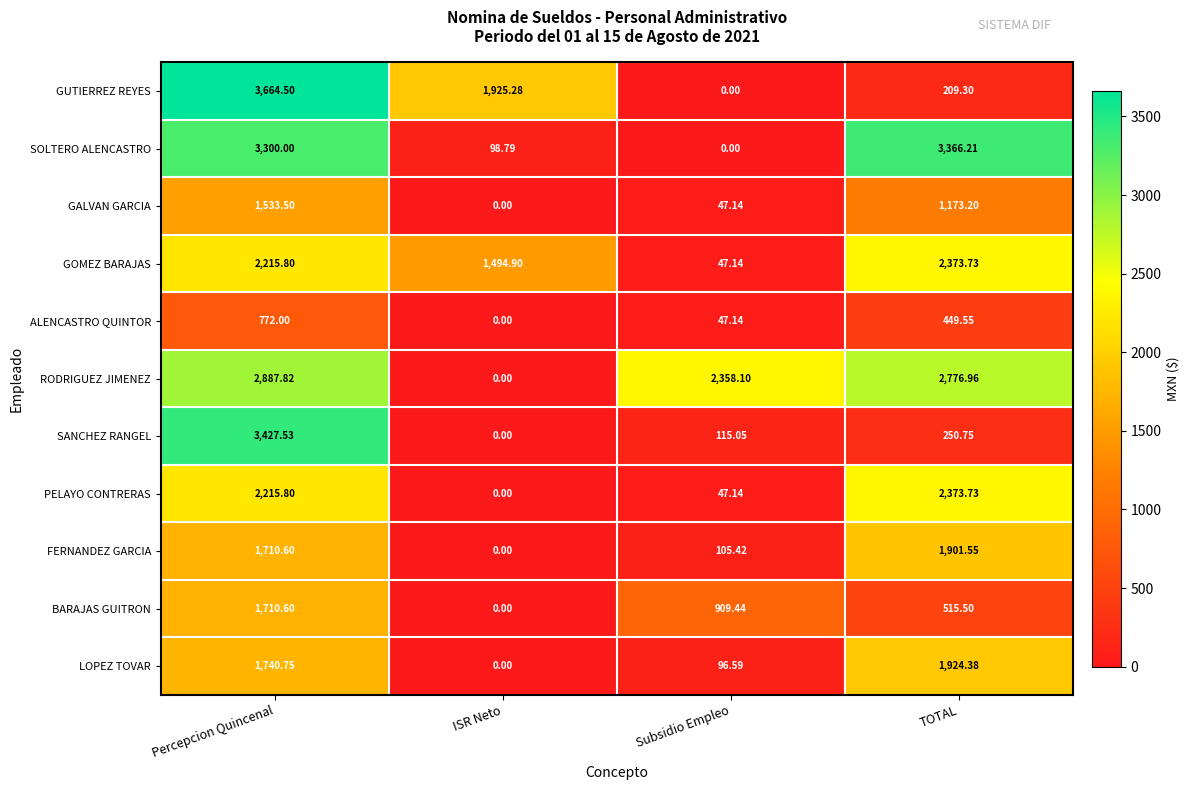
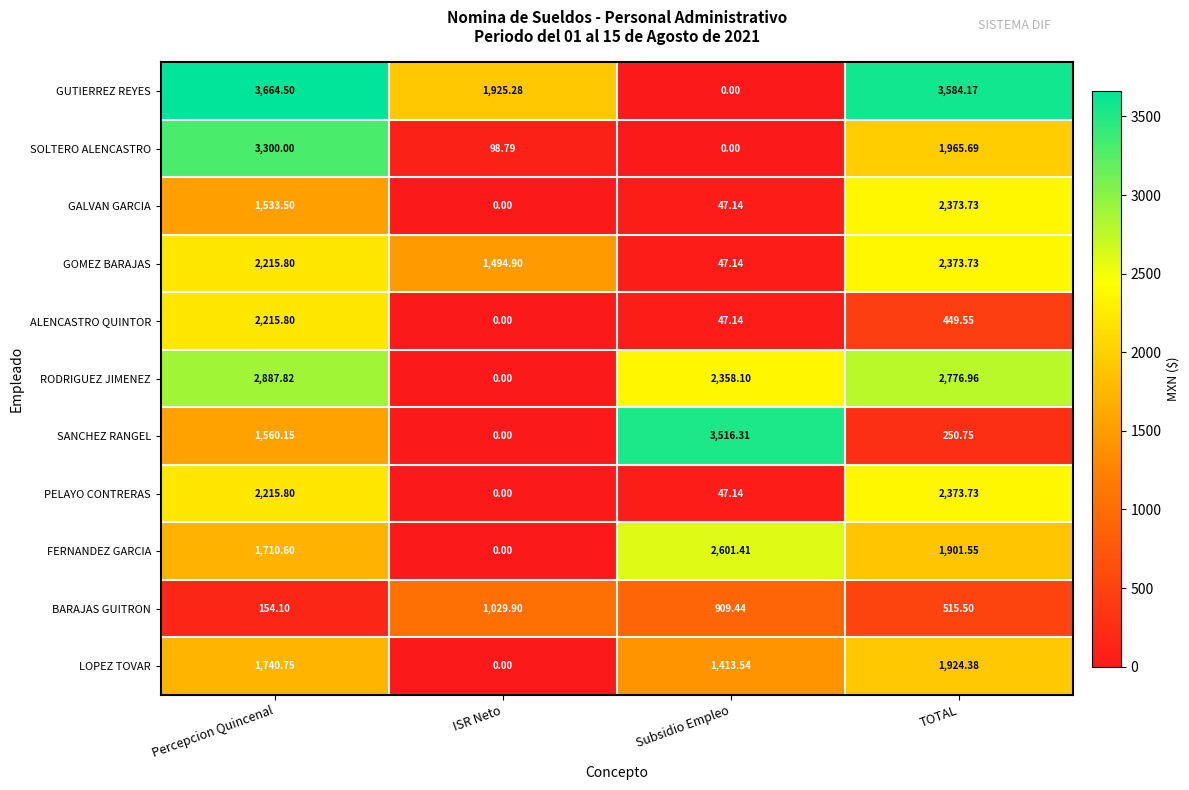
GUTIERREZ REYES, TOTAL: 209.30 -> 3,584.17
SOLTERO ALENCASTRO, TOTAL: 3,366.21 -> 1,965.69
GALVAN GARCIA, TOTAL: 1,173.20 -> 2,373.73
ALENCASTRO QUINTOR, Percepcion Quincenal: 772.00 -> 2,215.80
SANCHEZ RANGEL, Percepcion Quincenal: 3,427.53 -> 1,560.15
SANCHEZ RANGEL, Subsidio Empleo: 115.05 -> 3,516.31
FERNANDEZ GARCIA, Subsidio Empleo: 105.42 -> 2,601.41
BARAJAS GUITRON, Percepcion Quincenal: 1,710.60 -> 154.10
BARAJAS GUITRON, ISR Neto: 0.00 -> 1,029.90
LOPEZ TOVAR, Subsidio Empleo: 96.59 -> 1,413.54
